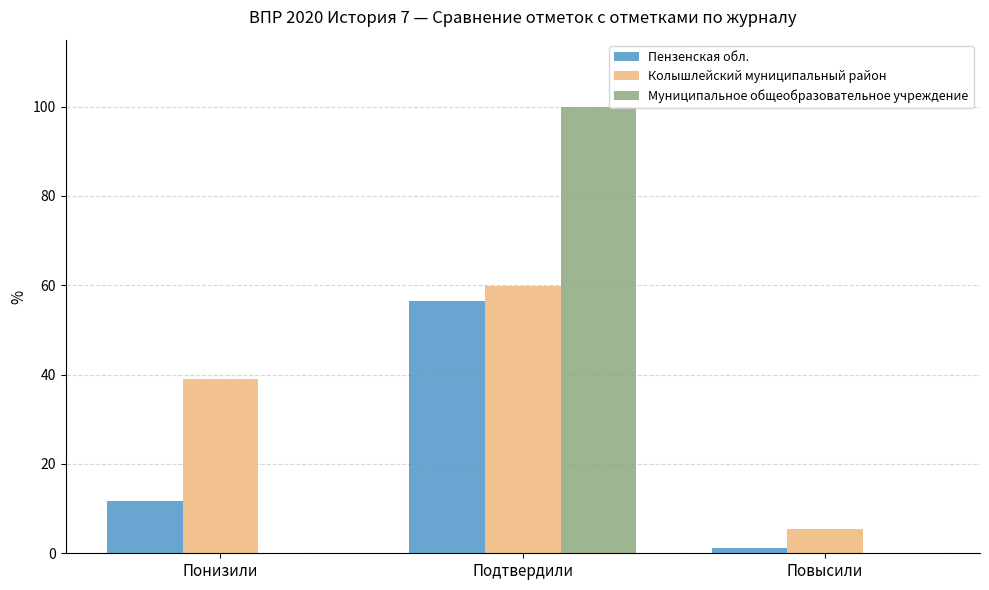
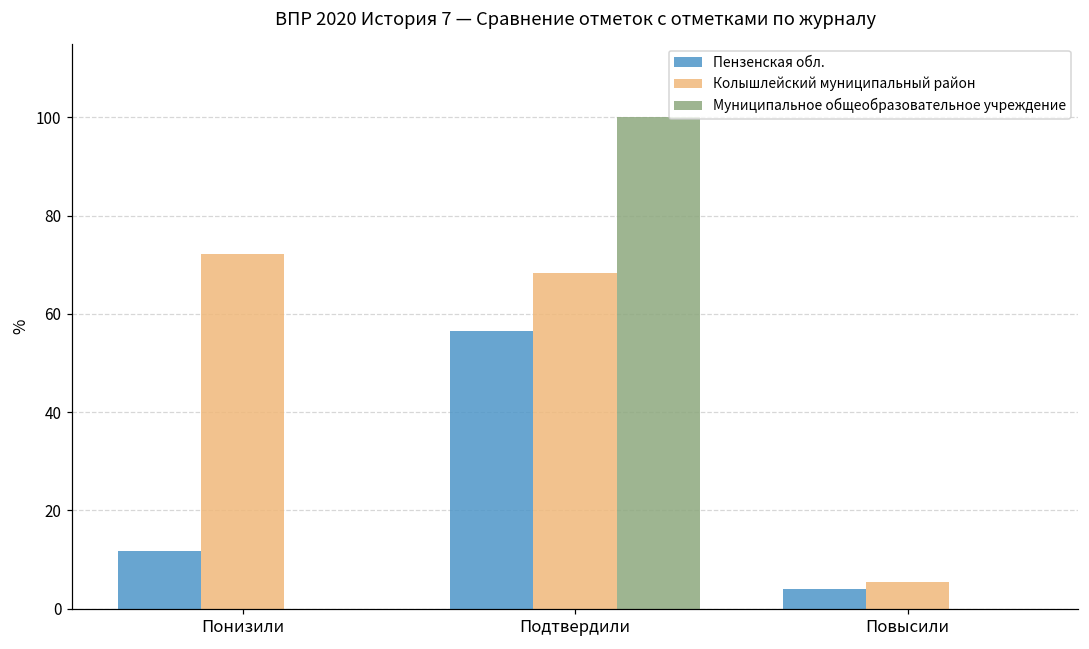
Колышлейский муниципальный район, Понизили: 39 -> 72
Колышлейский муниципальный район, Подтвердили: 60 -> 68
Пензенская обл., Повысили: 1 -> 4
